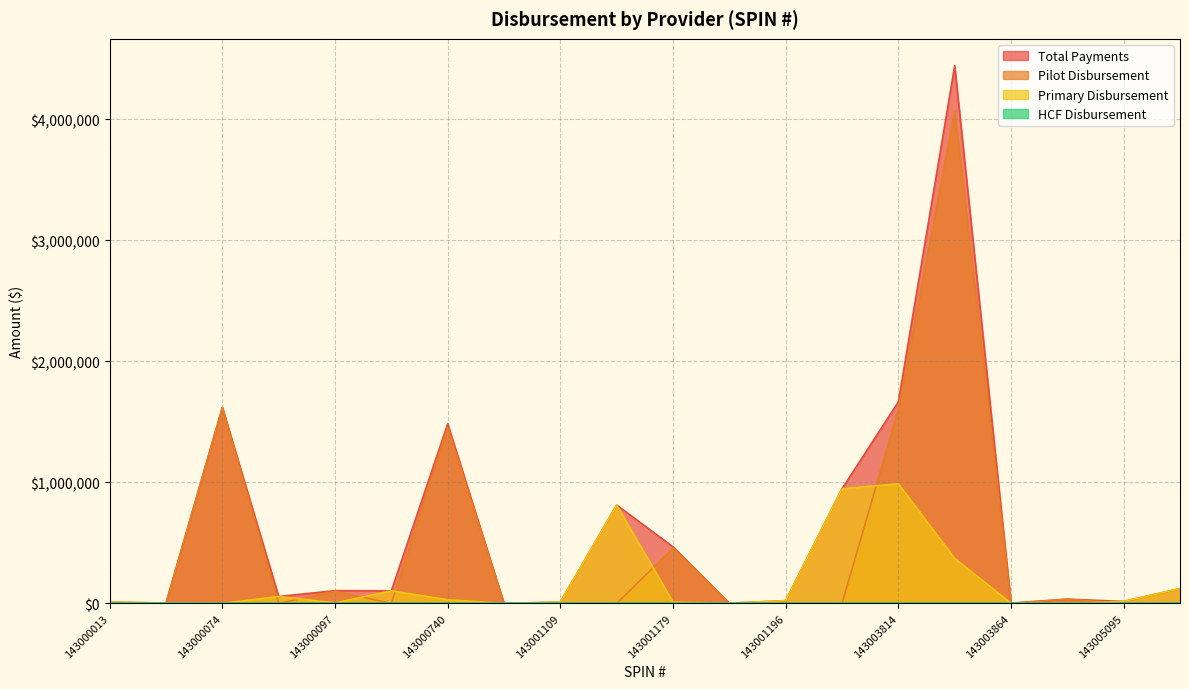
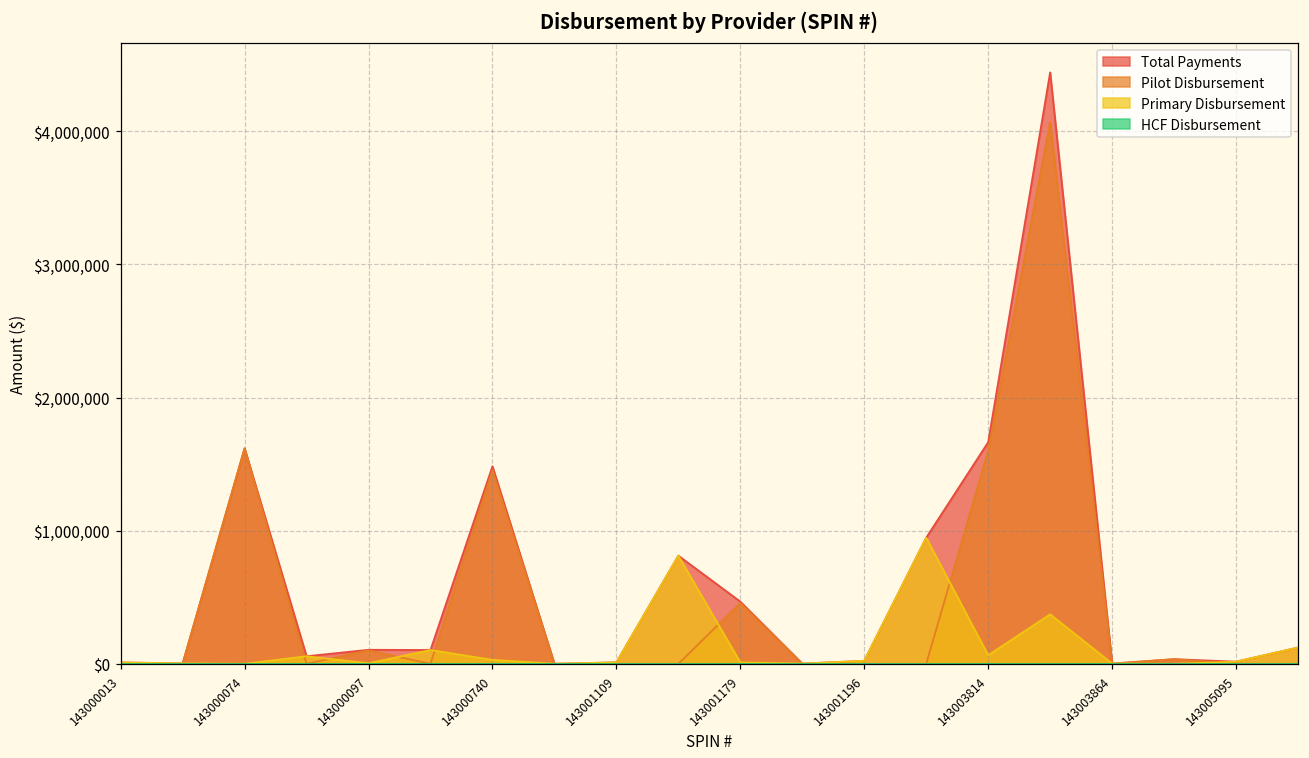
Primary Disbursement, 143003814: $990,000 -> $60,000
